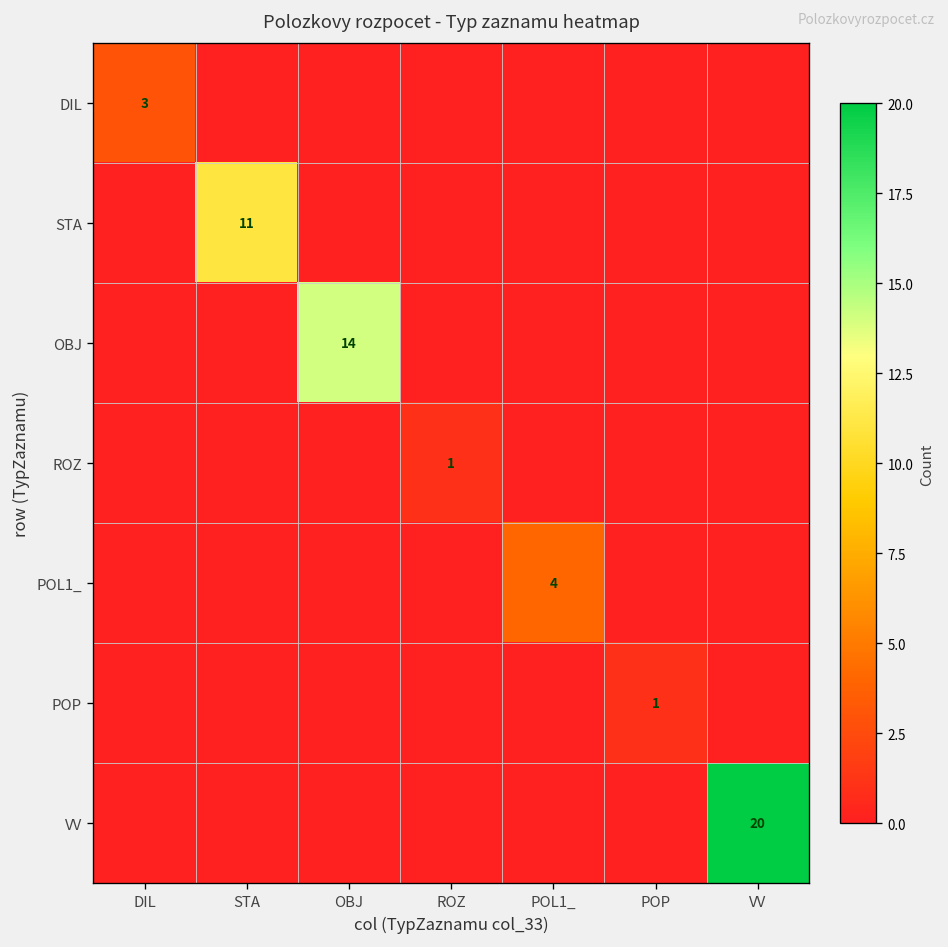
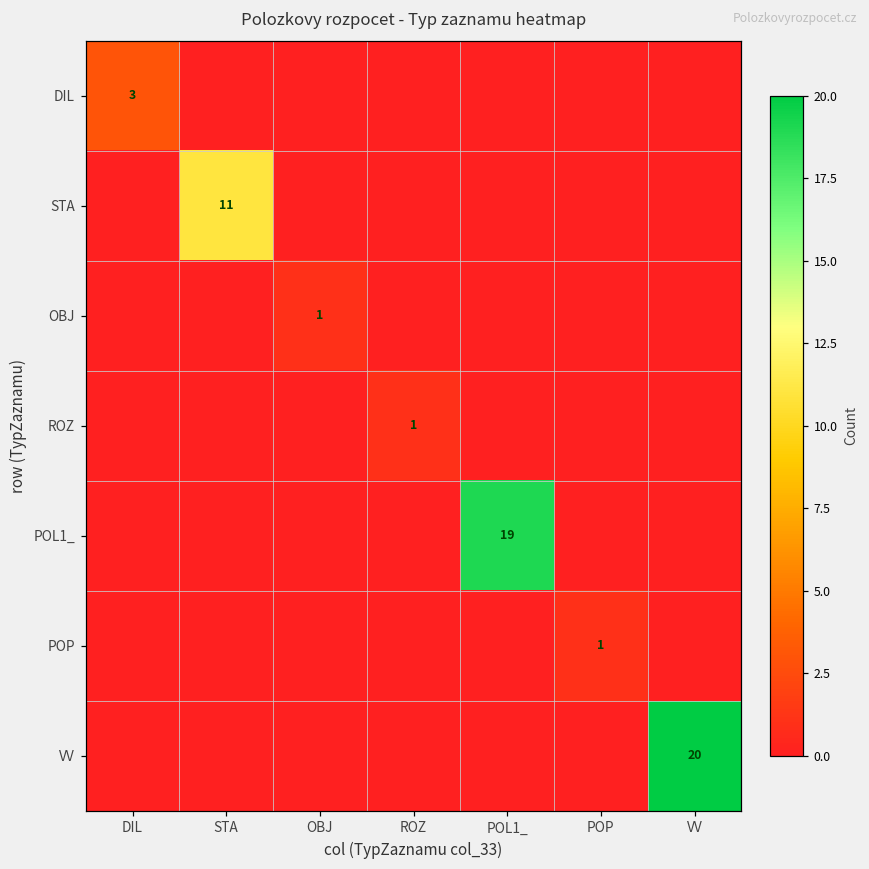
OBJ, OBJ: 14 -> 1
POL1_, POL1_: 4 -> 19
